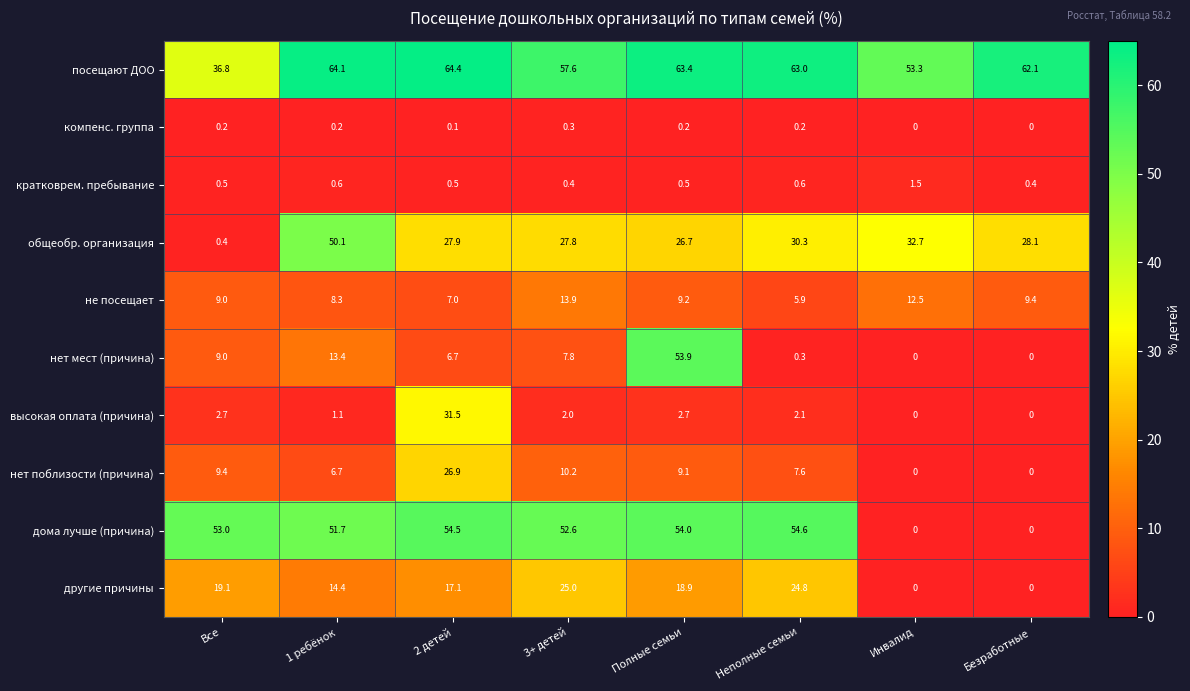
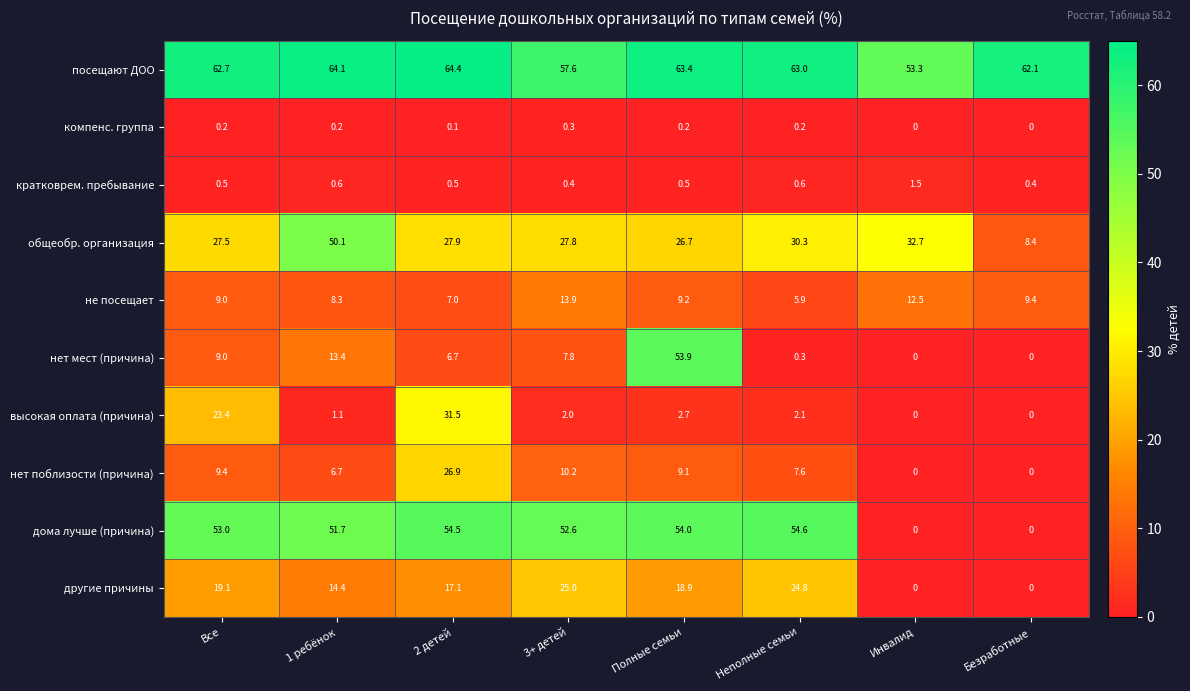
посещают ДОО, Все: 36.8 -> 62.7
общеобр. организация, Все: 0.4 -> 27.5
общеобр. организация, Безработные: 28.1 -> 8.4
высокая оплата (причина), Все: 2.7 -> 23.4
